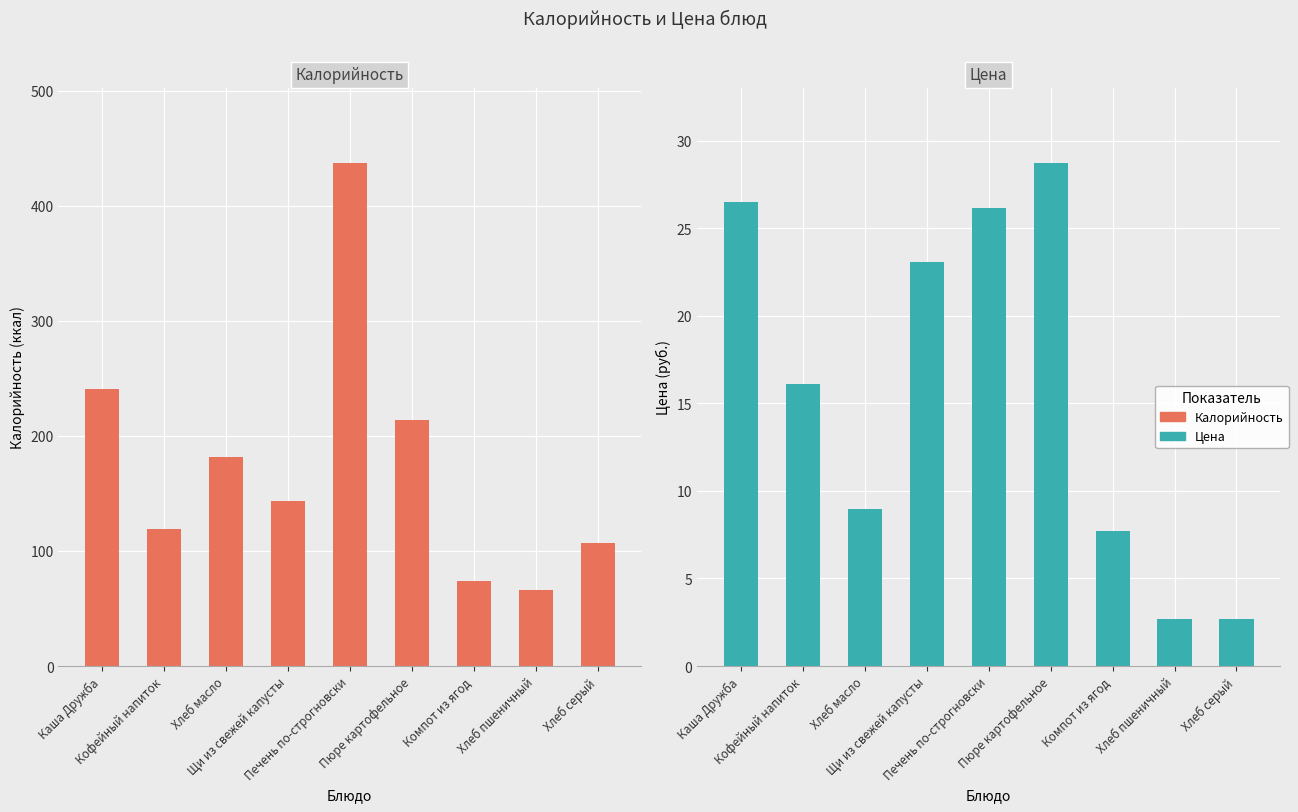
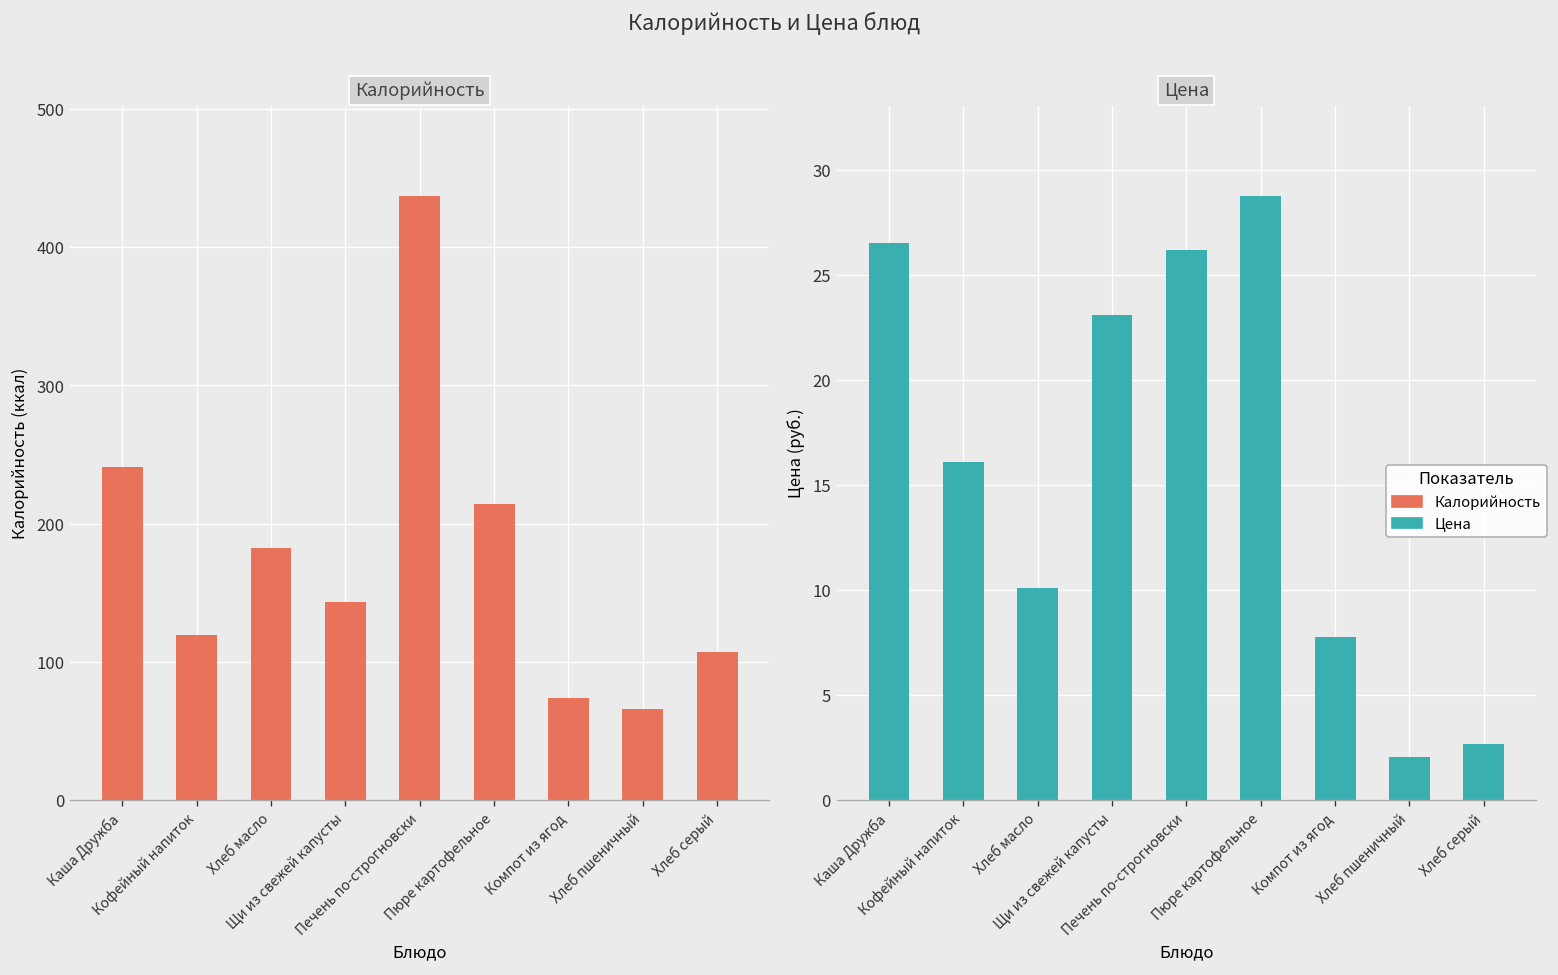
Цена, Хлеб масло: 9.0 -> 10.1
Цена, Хлеб пшеничный: 2.7 -> 2.0
